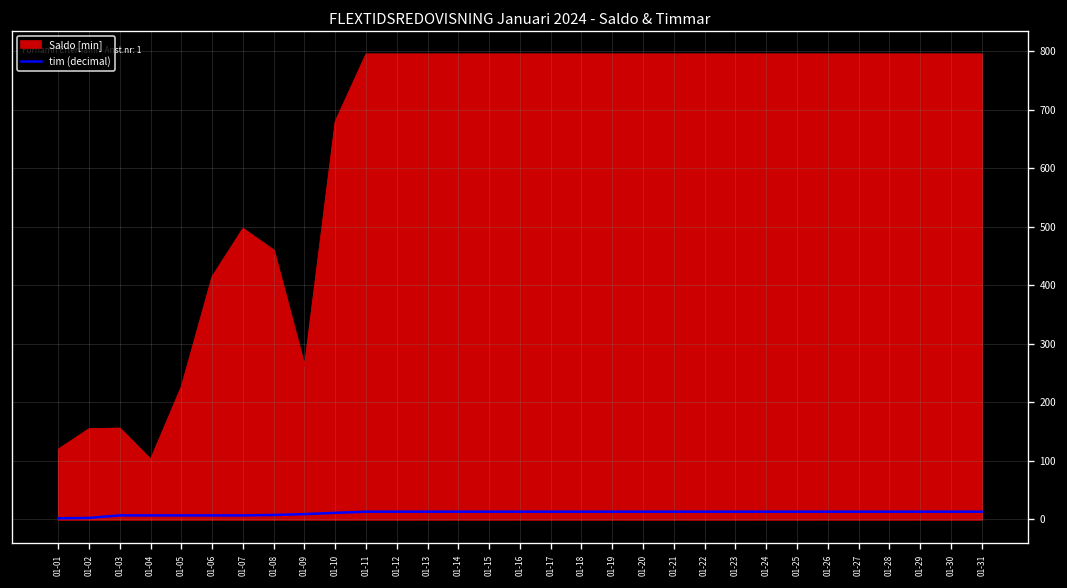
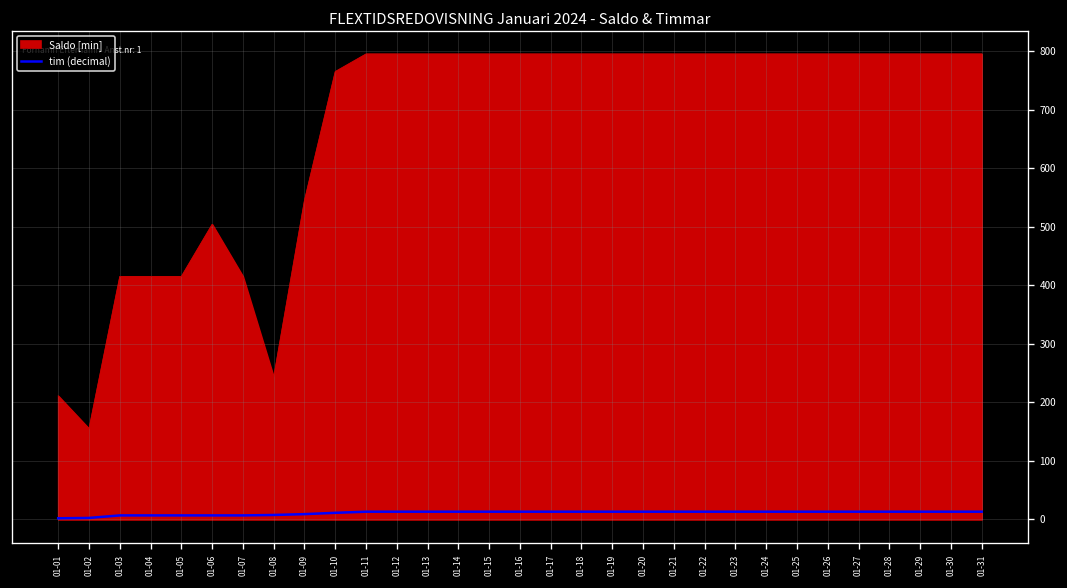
Saldo [min], 01-01: 120 -> 210
Saldo [min], 01-03: 160 -> 420
Saldo [min], 01-04: 100 -> 420
Saldo [min], 01-05: 230 -> 420
Saldo [min], 01-06: 420 -> 500
Saldo [min], 01-07: 500 -> 420
Saldo [min], 01-08: 460 -> 240
Saldo [min], 01-09: 260 -> 550
Saldo [min], 01-10: 680 -> 770
